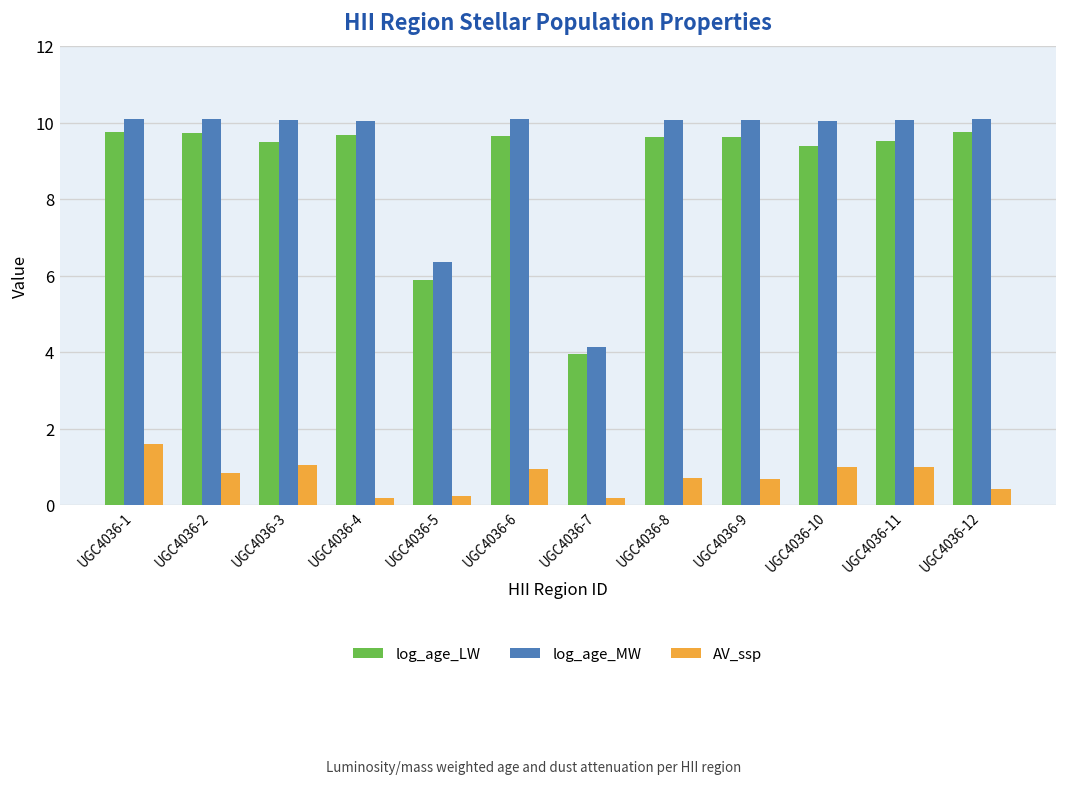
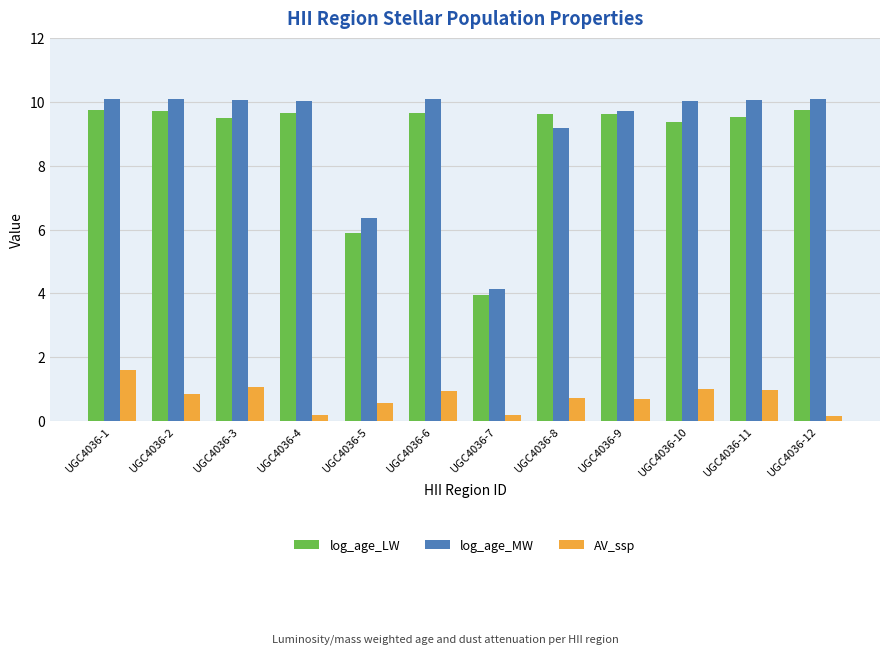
AV_ssp, UGC4036-5: 0.2 -> 0.5
log_age_MW, UGC4036-8: 10.1 -> 9.2
log_age_MW, UGC4036-9: 10.1 -> 9.7
AV_ssp, UGC4036-12: 0.4 -> 0.1
